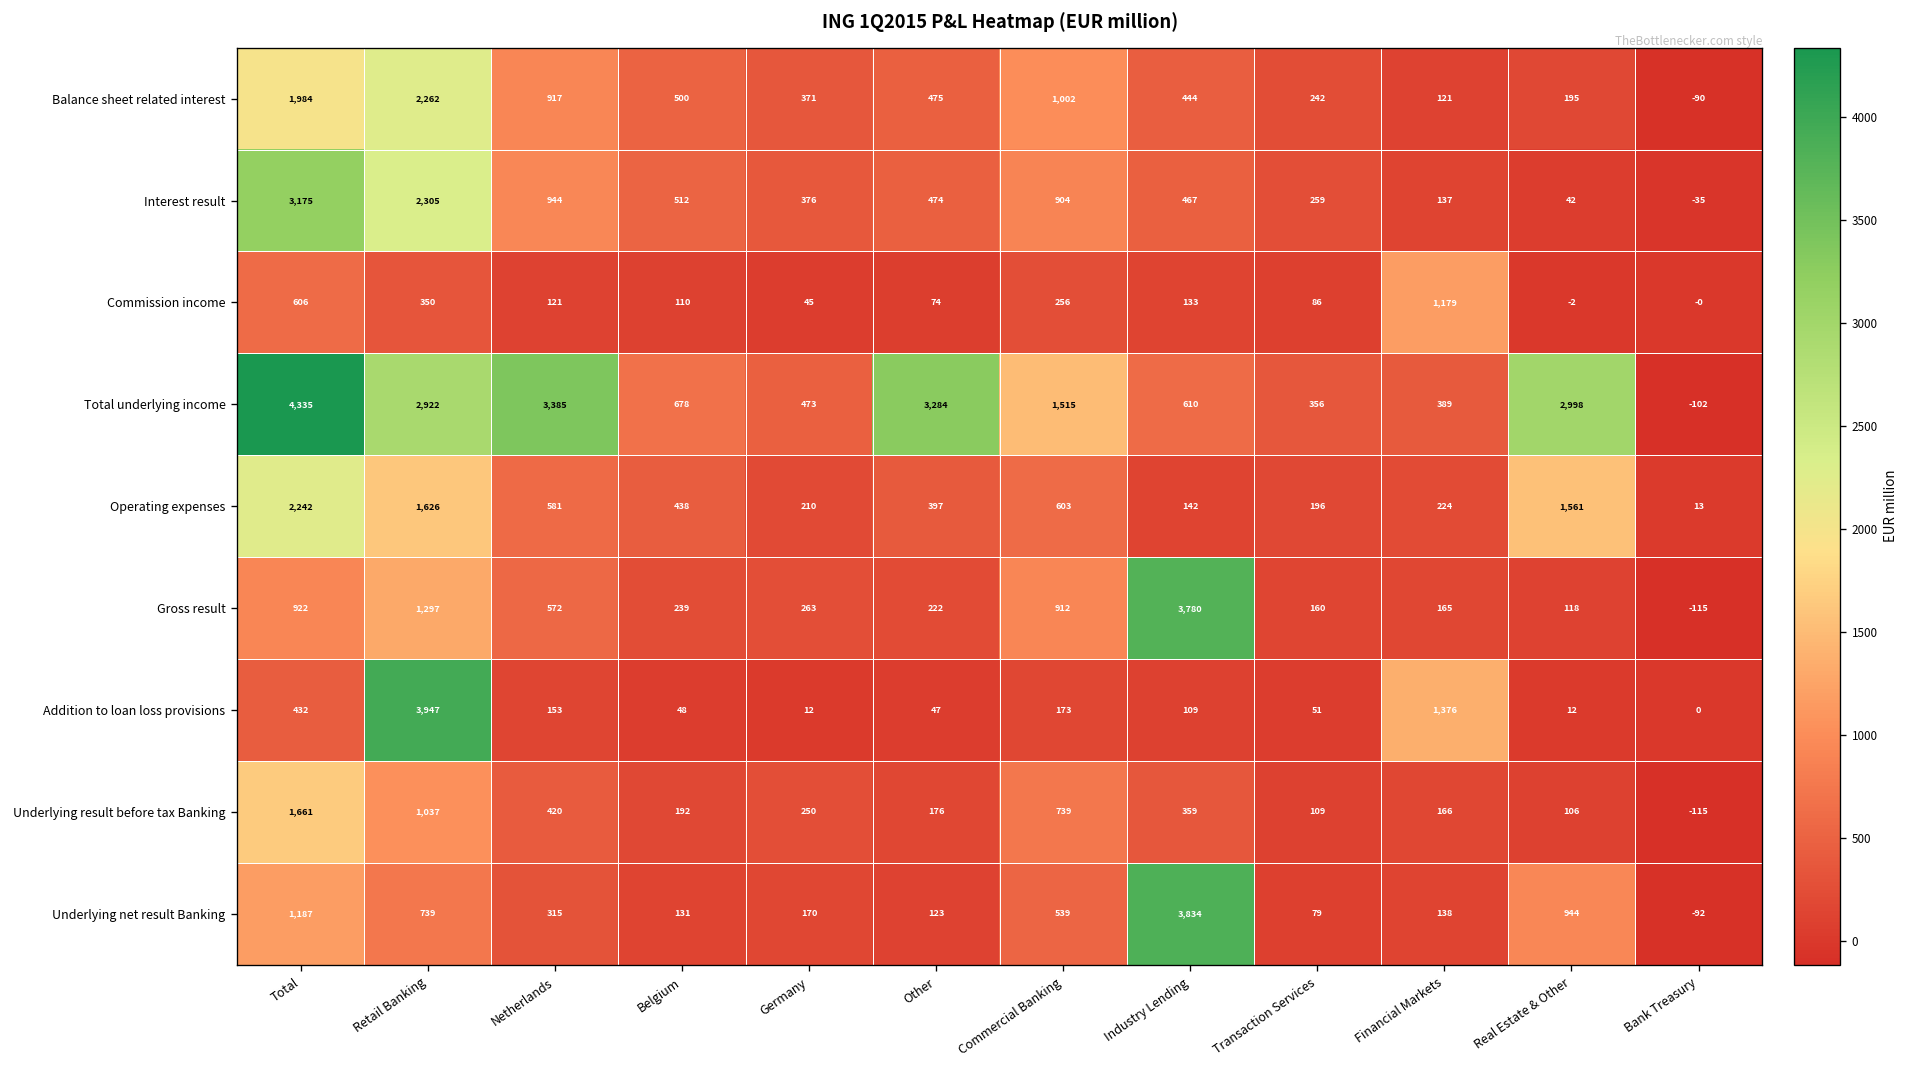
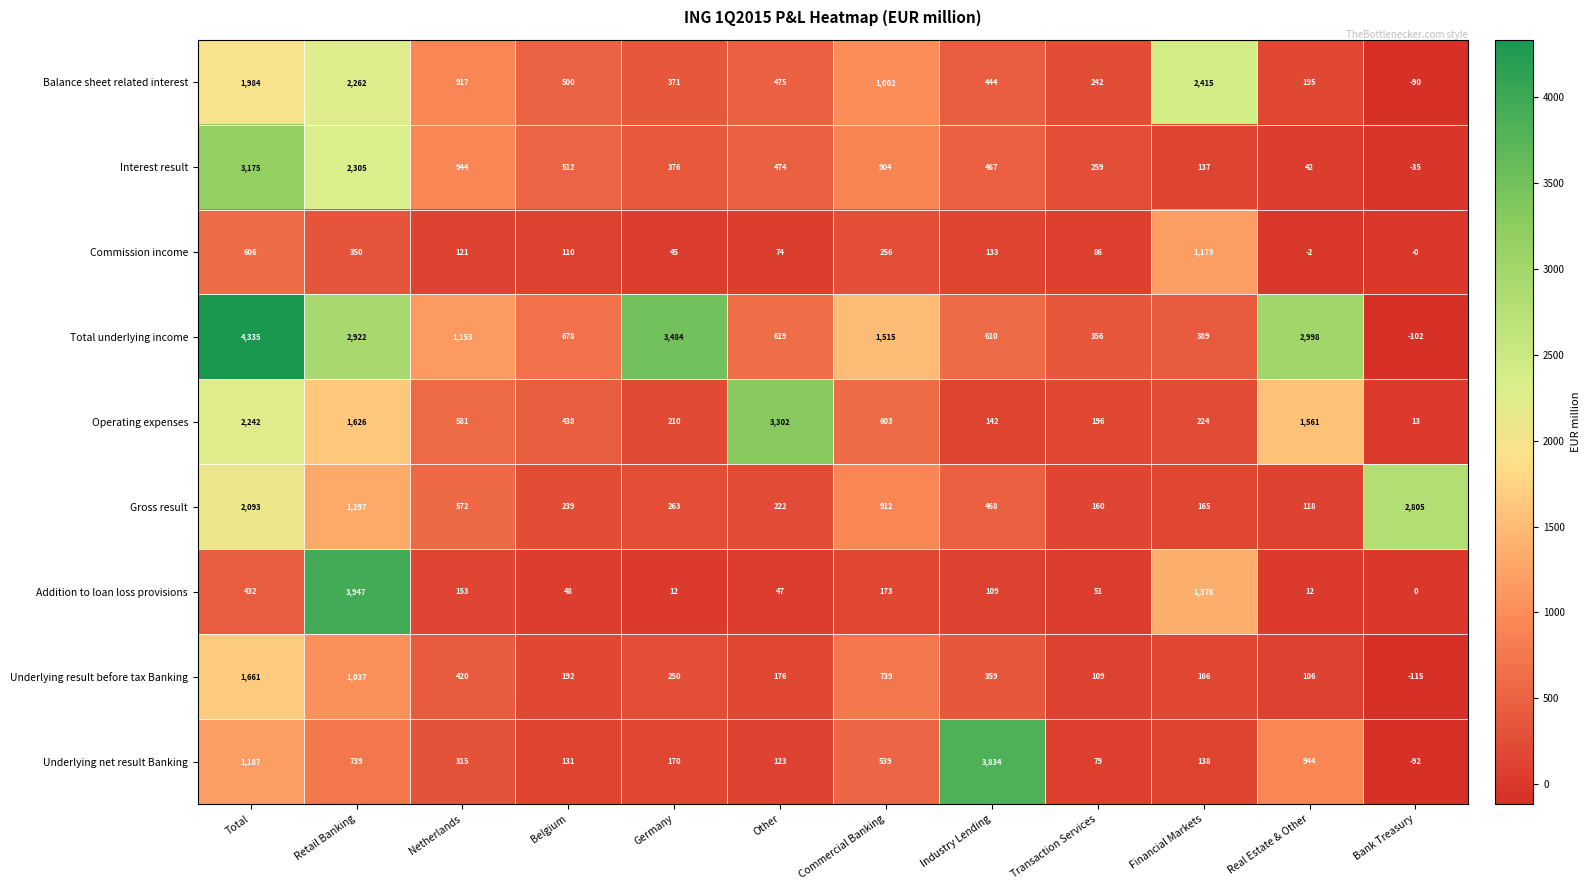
Balance sheet related interest, Financial Markets: 121 -> 2,415
Total underlying income, Netherlands: 3,385 -> 1,153
Total underlying income, Germany: 473 -> 3,484
Total underlying income, Other: 3,284 -> 619
Operating expenses, Other: 397 -> 3,302
Gross result, Total: 922 -> 2,093
Gross result, Industry Lending: 3,780 -> 468
Gross result, Bank Treasury: -115 -> 2,805
